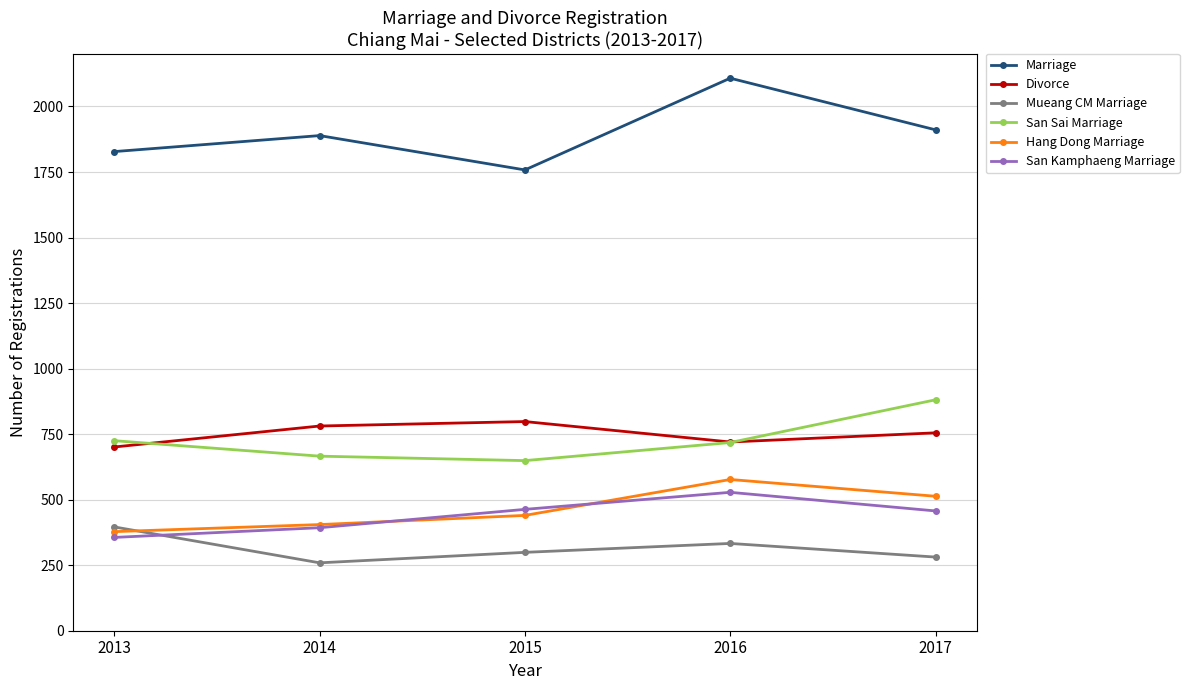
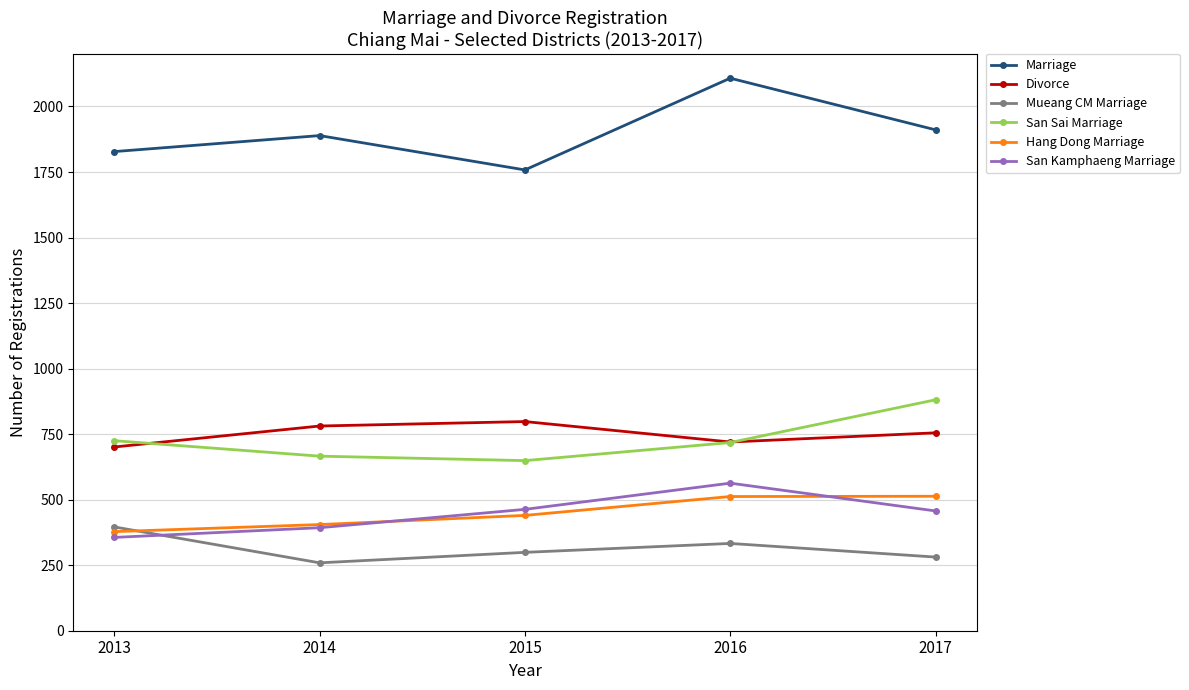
Hang Dong Marriage, 2016: 580 -> 510
San Kamphaeng Marriage, 2016: 530 -> 560
